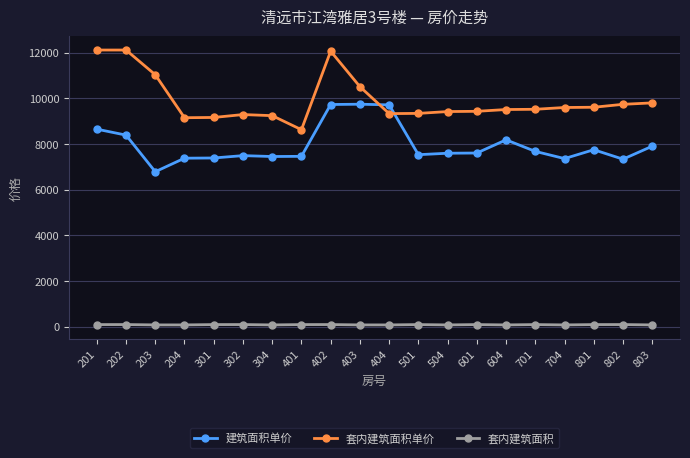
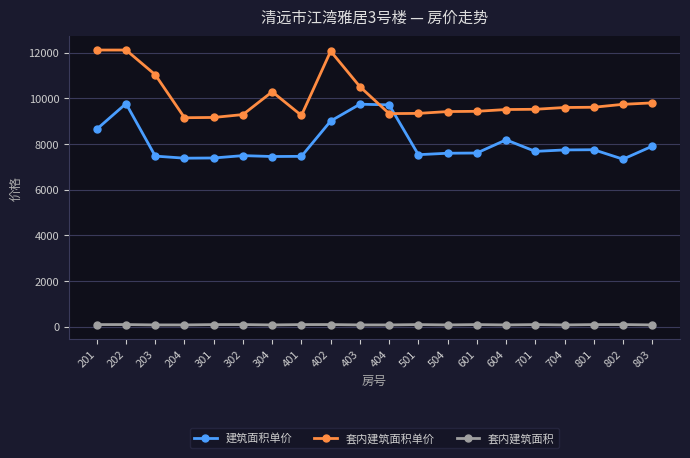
建筑面积单价, 202: 8400 -> 9800
建筑面积单价, 203: 6800 -> 7500
套内建筑面积单价, 304: 9200 -> 10300
套内建筑面积单价, 401: 8600 -> 9300
建筑面积单价, 402: 9700 -> 9000
建筑面积单价, 704: 7400 -> 7700
